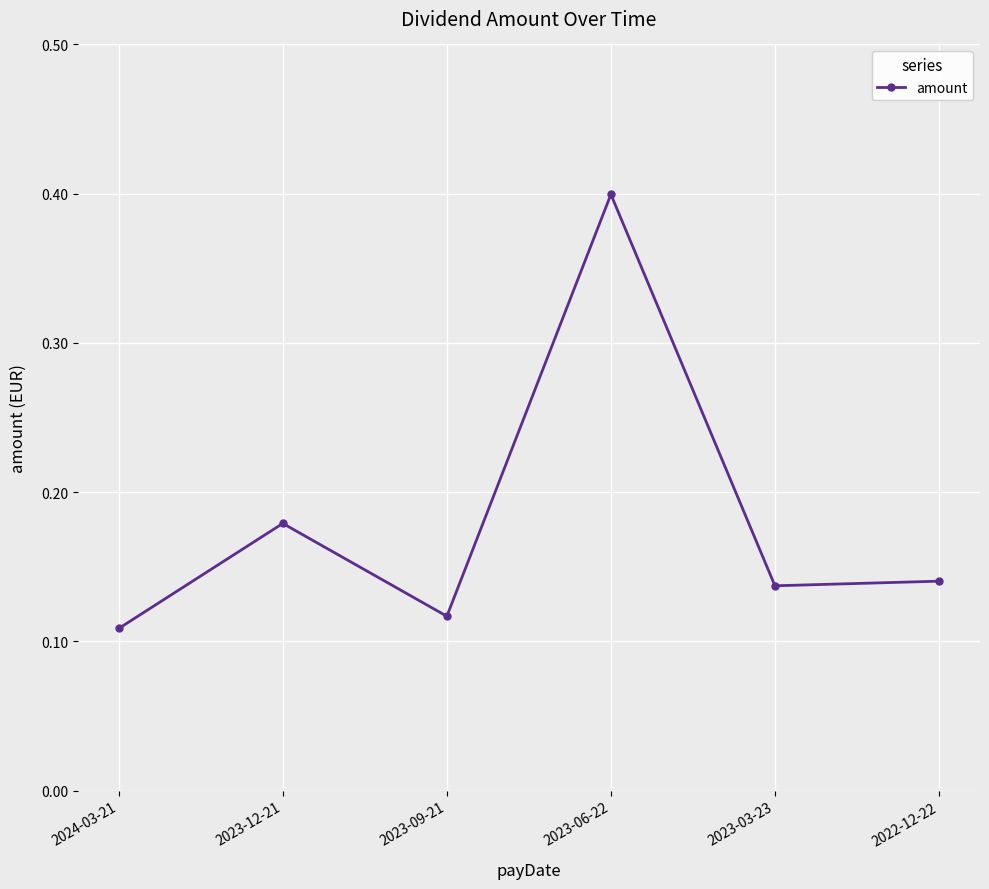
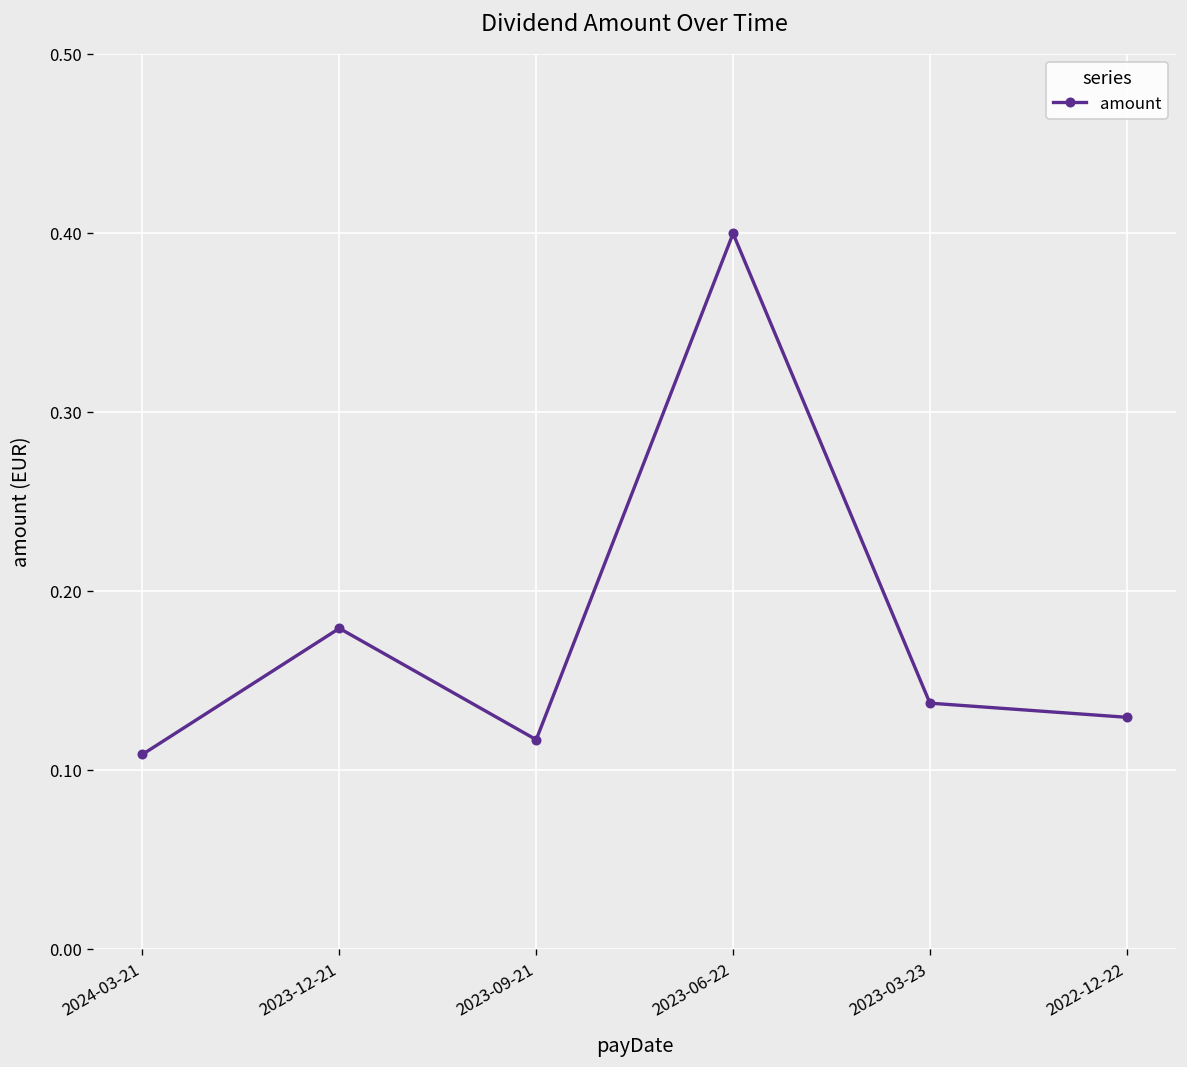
2022-12-22: 0.140 -> 0.129
